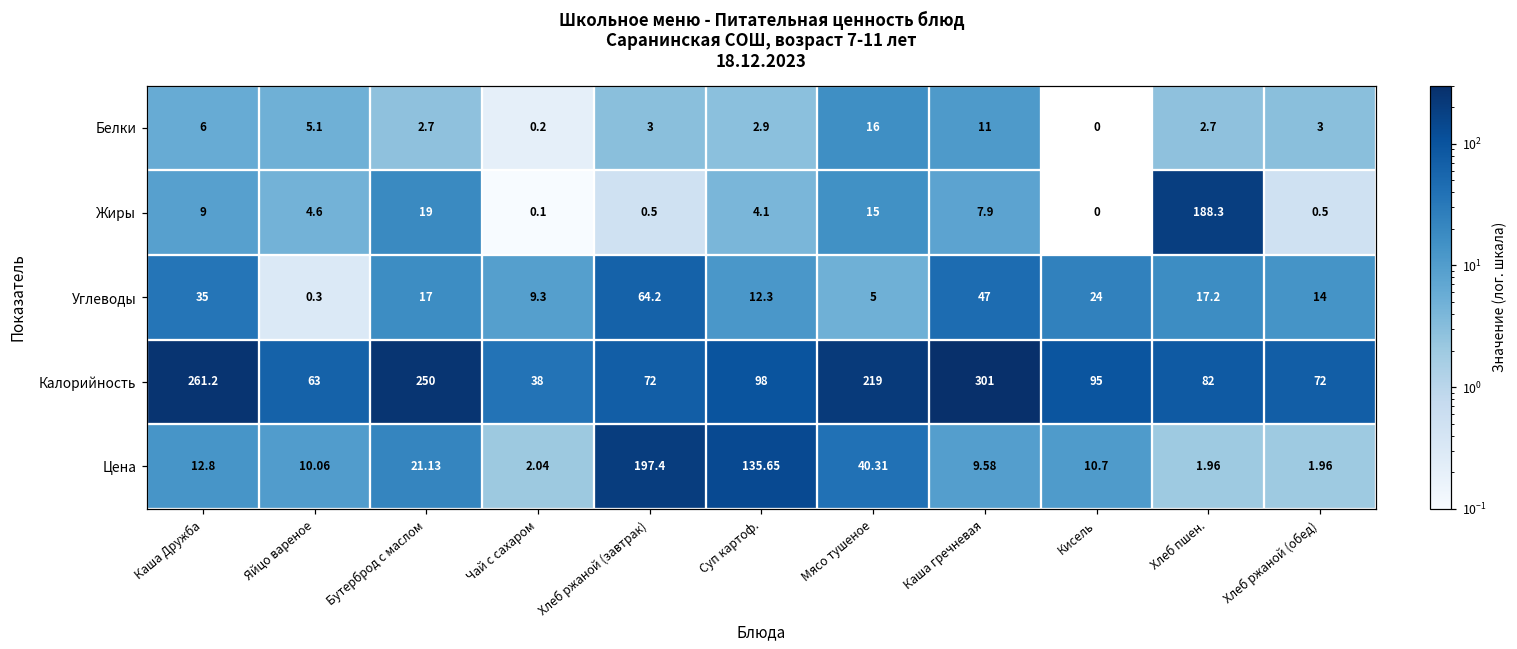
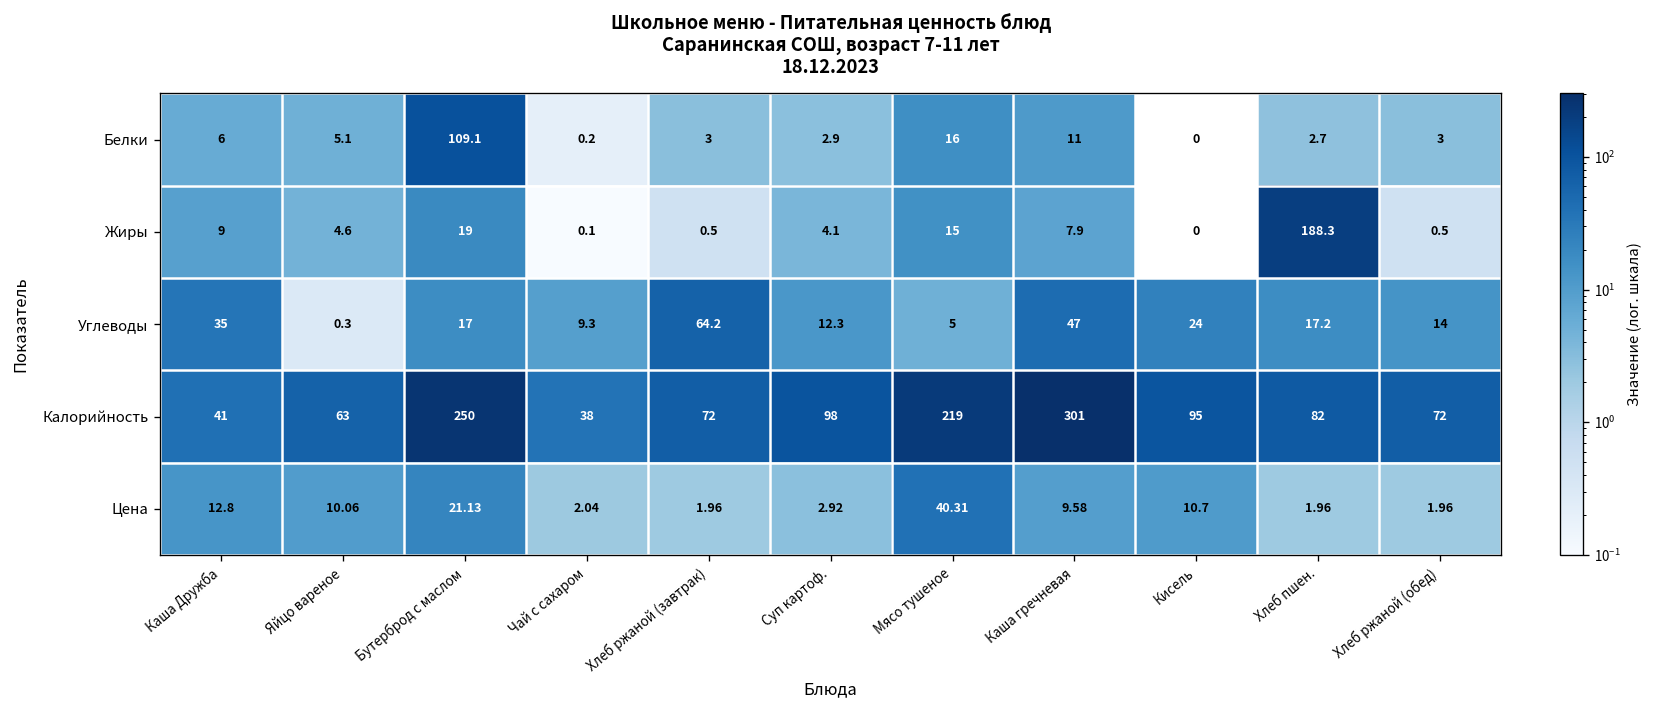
Белки, Бутерброд с маслом: 2.7 -> 109.1
Калорийность, Каша Дружба: 261.2 -> 41
Цена, Хлеб ржаной (завтрак): 197.4 -> 1.96
Цена, Суп картоф.: 135.65 -> 2.92
